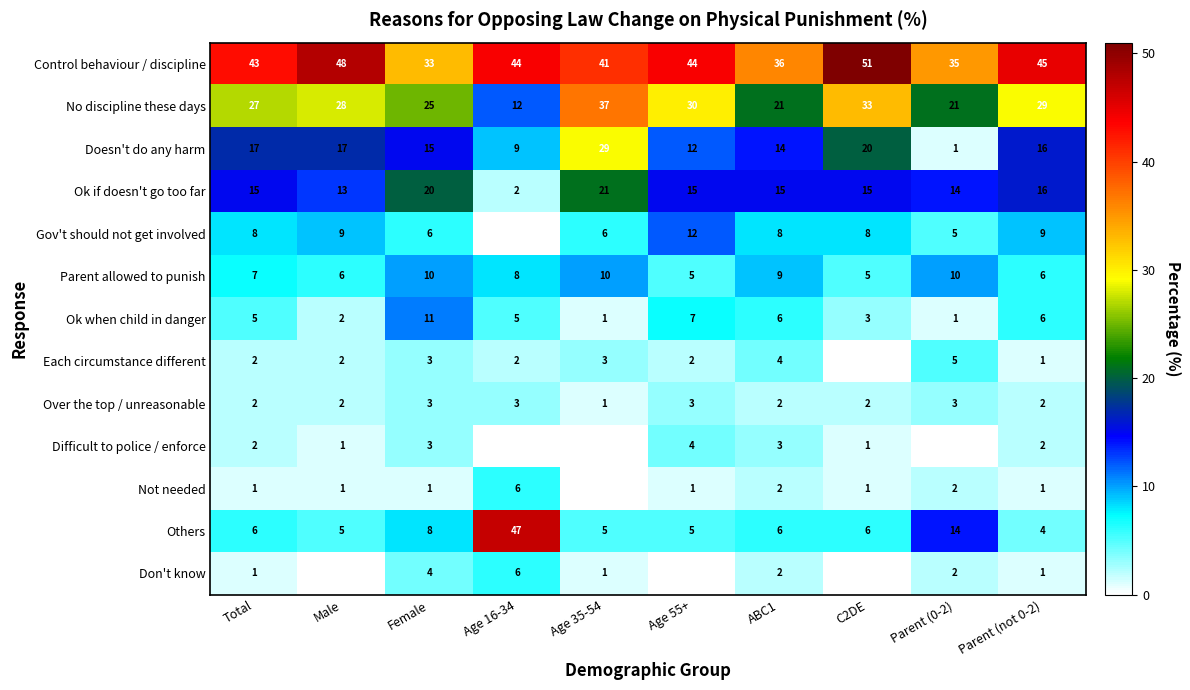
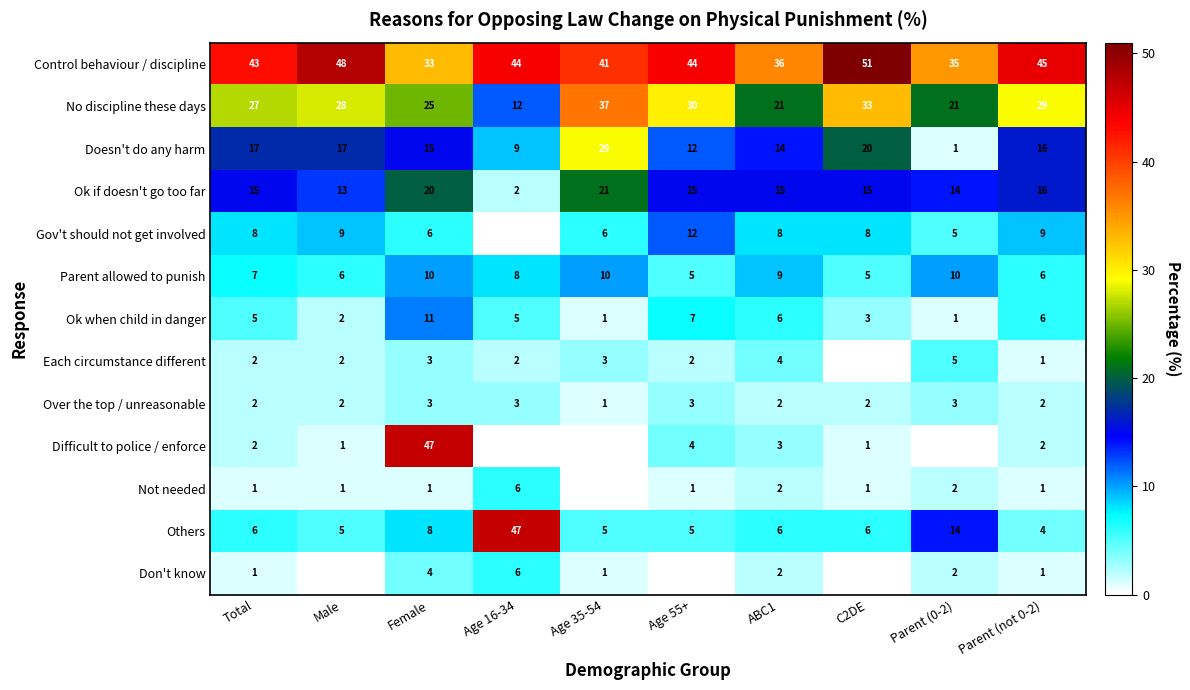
Difficult to police / enforce, Female: 3 -> 47
